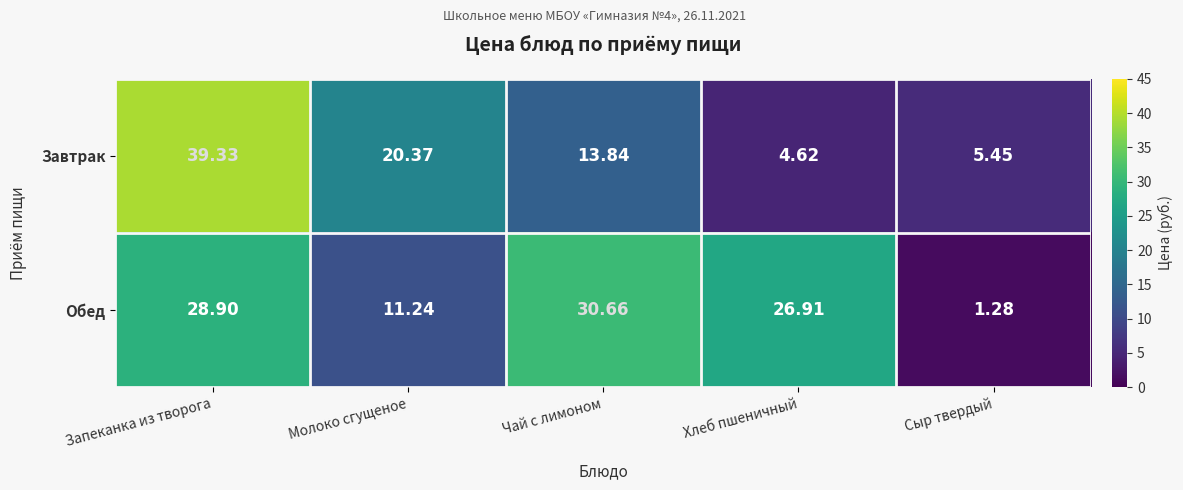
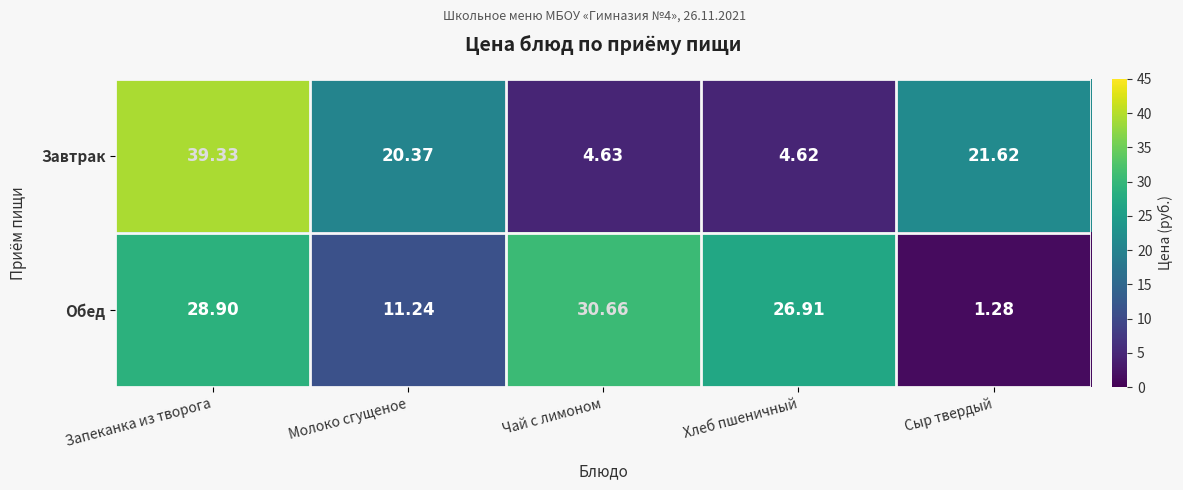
Завтрак, Чай с лимоном: 13.84 -> 4.63
Завтрак, Сыр твердый: 5.45 -> 21.62
